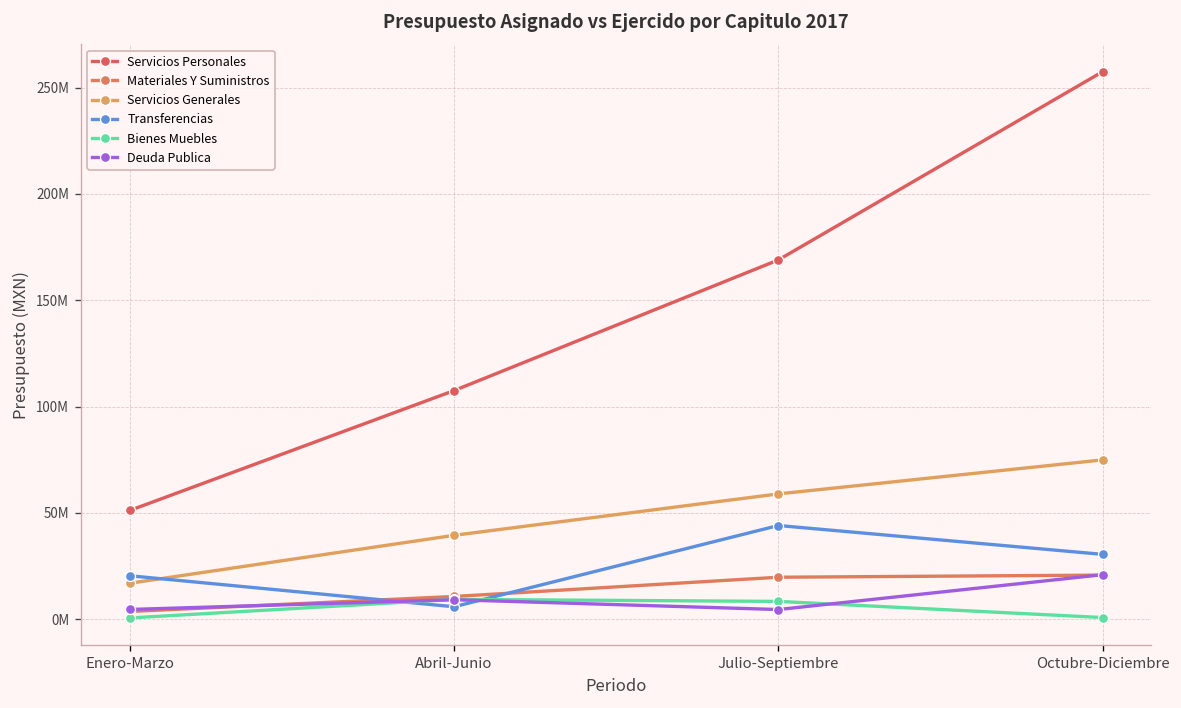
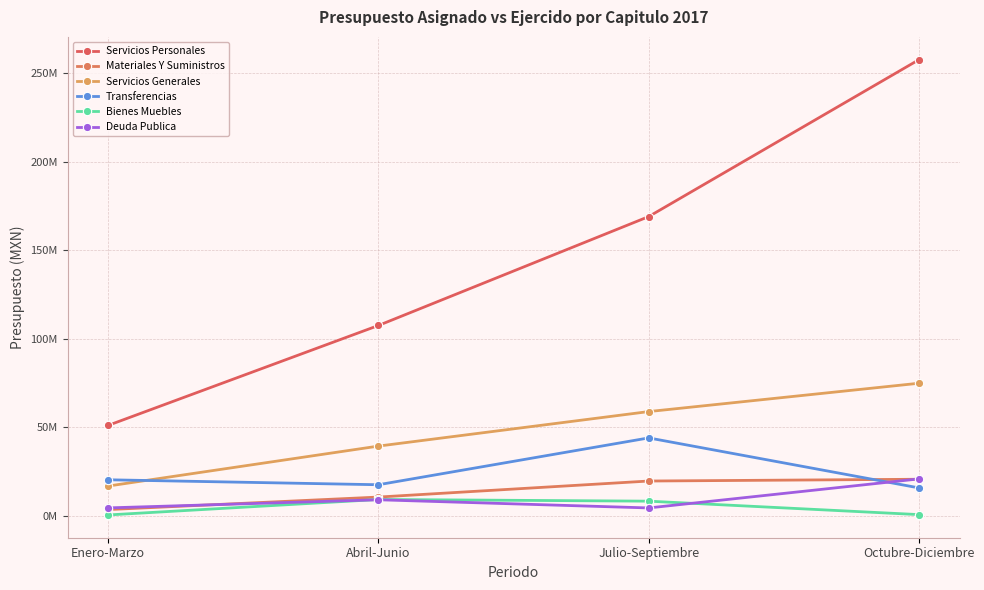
Transferencias, Abril-Junio: 6000000 -> 18000000
Transferencias, Octubre-Diciembre: 30000000 -> 16000000
